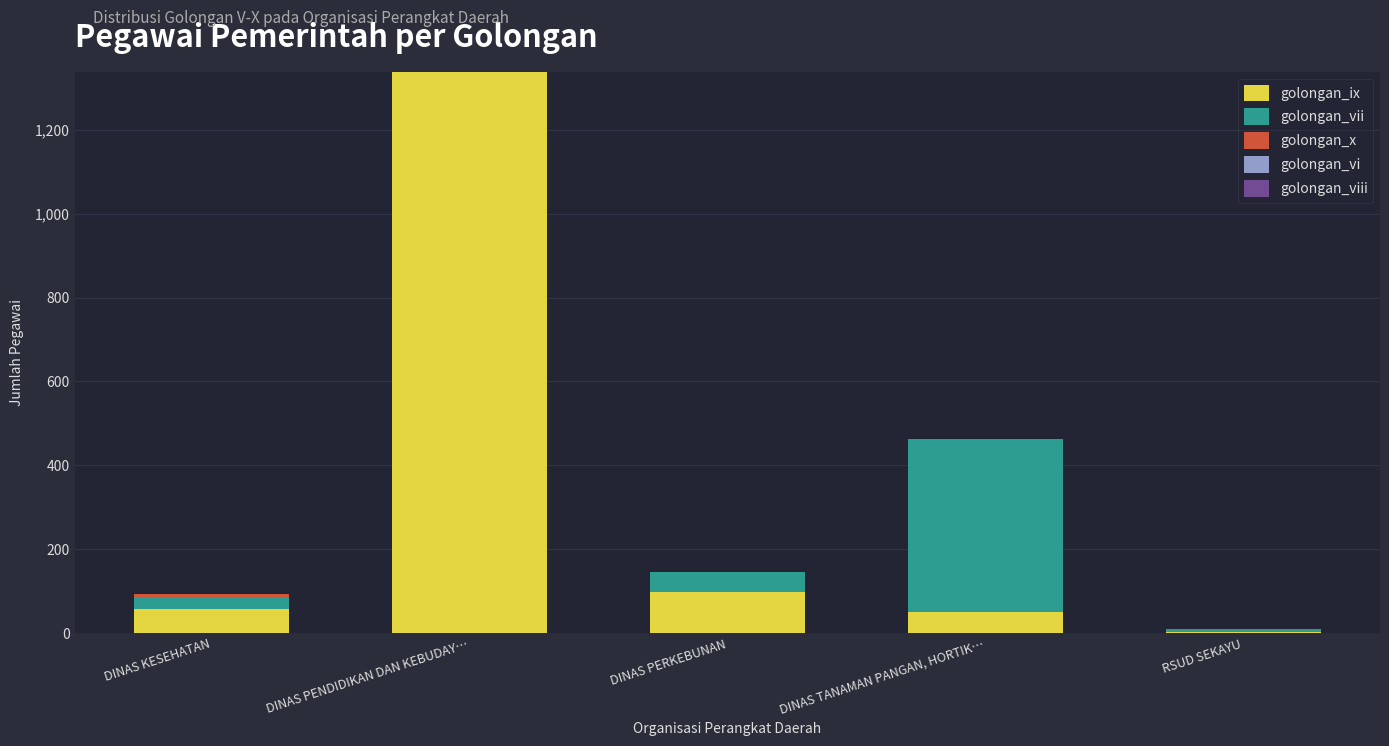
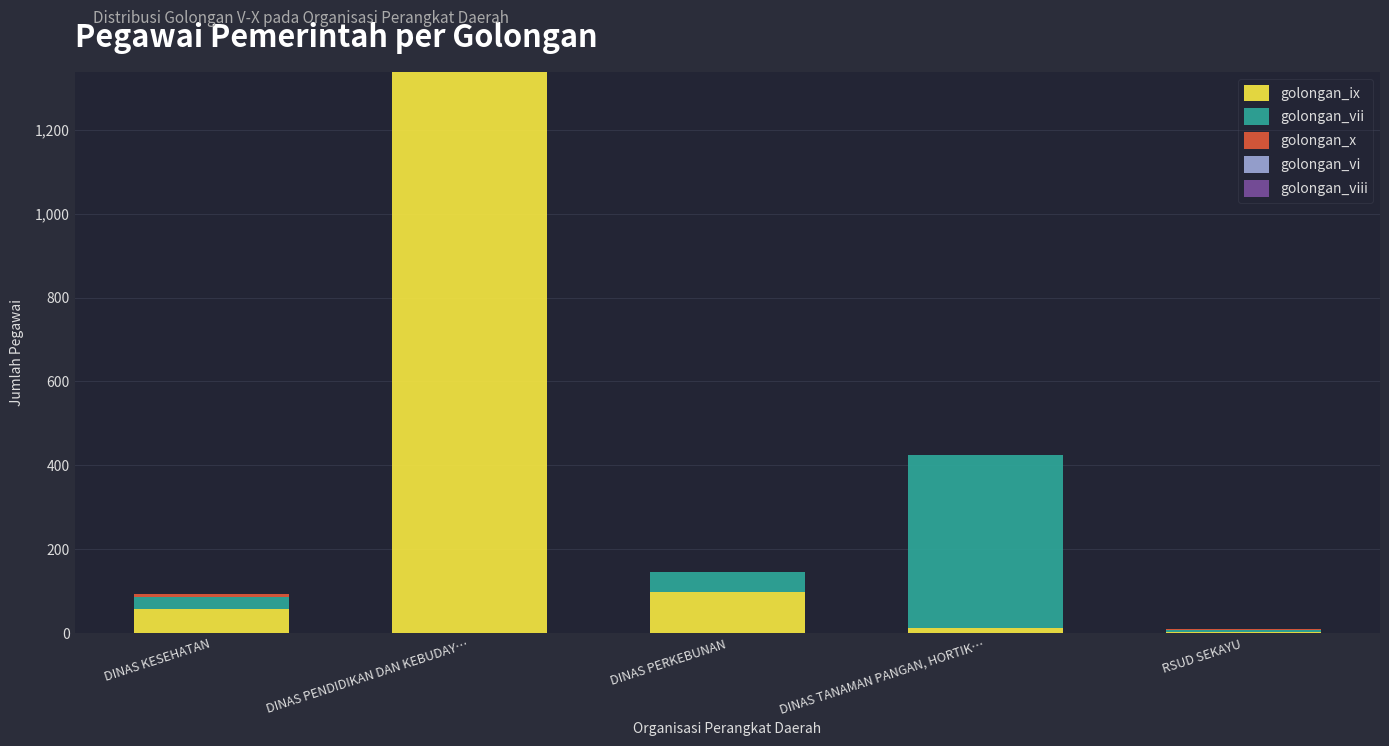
golongan_ix, DINAS TANAMAN PANGAN, HORTIK…: 50 -> 10
